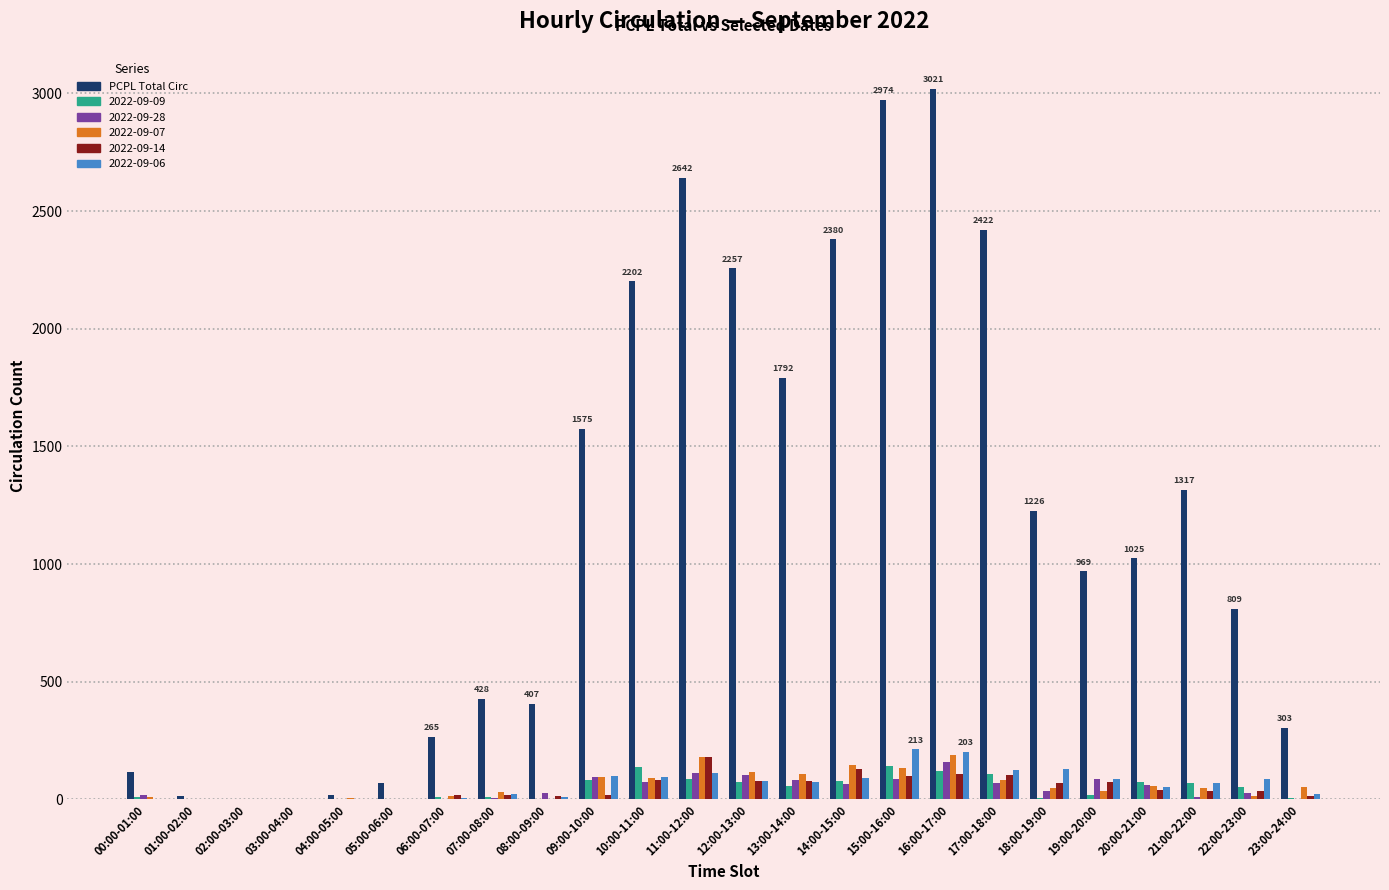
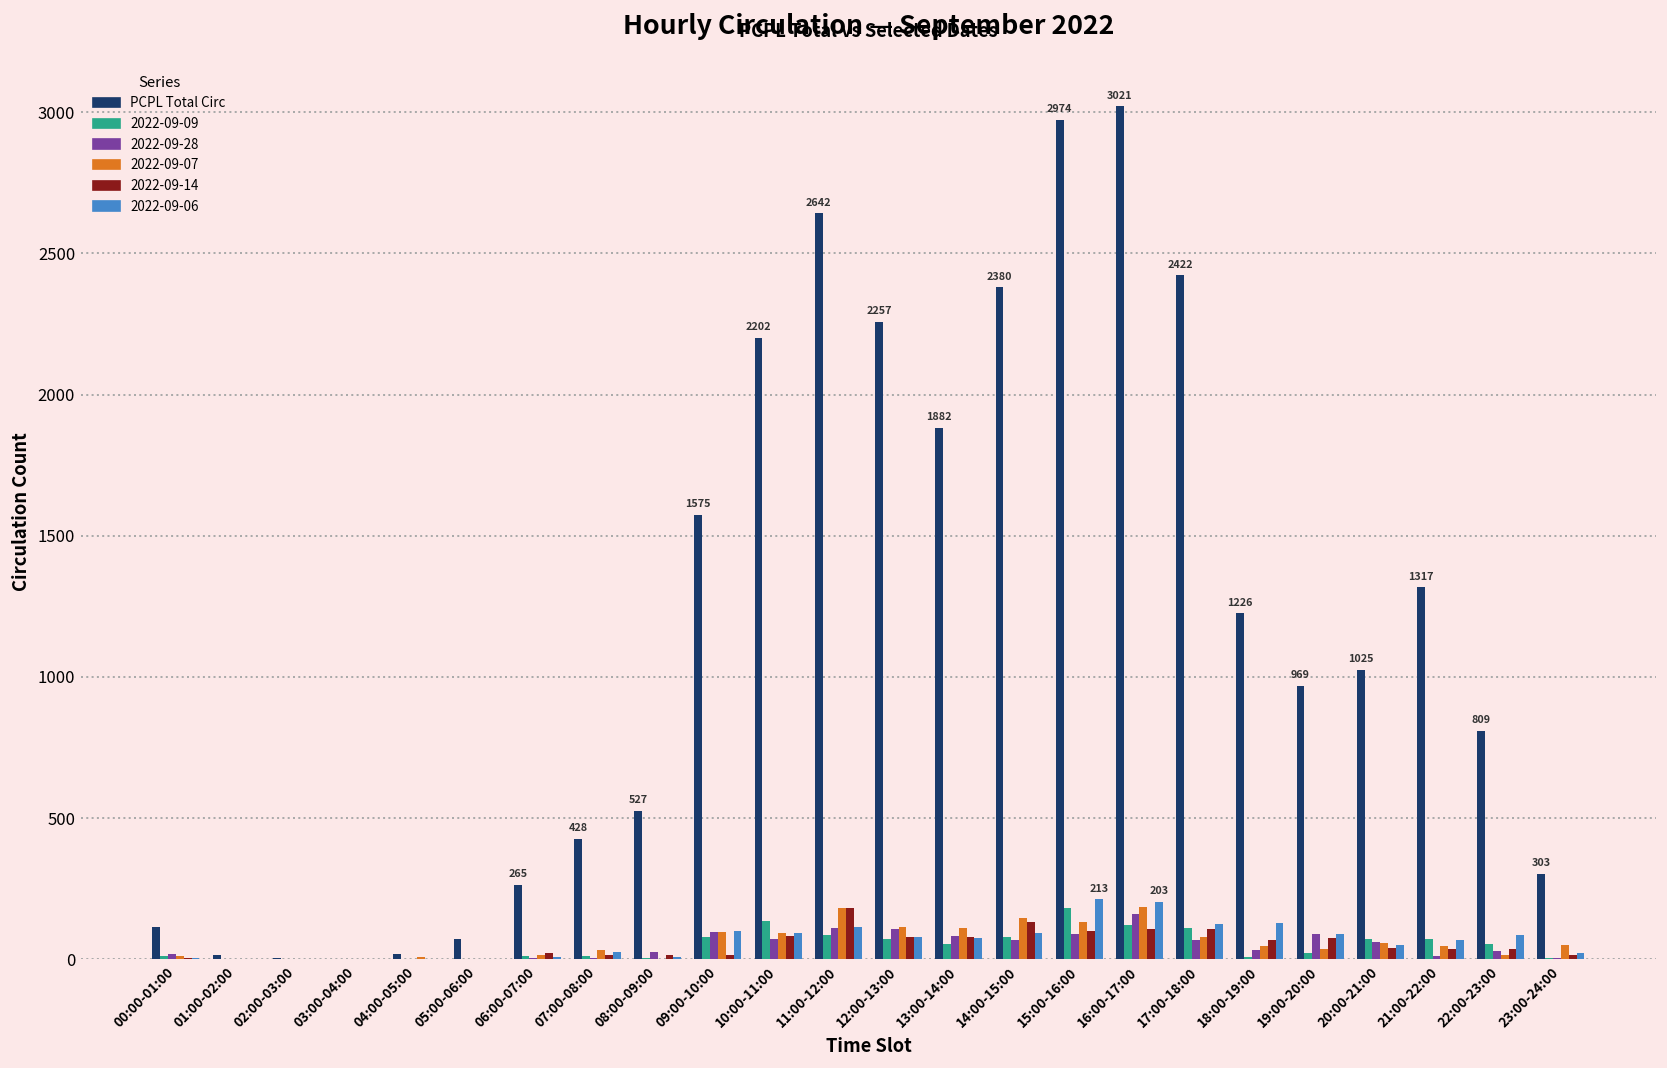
PCPL Total Circ, 08:00-09:00: 407 -> 527
PCPL Total Circ, 13:00-14:00: 1792 -> 1882
2022-09-09, 15:00-16:00: 140 -> 180
